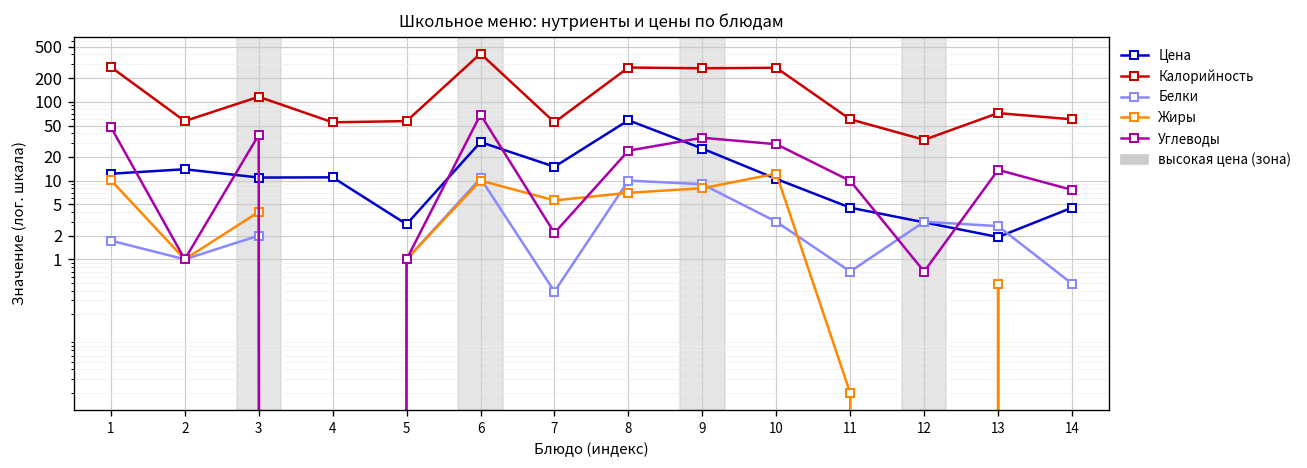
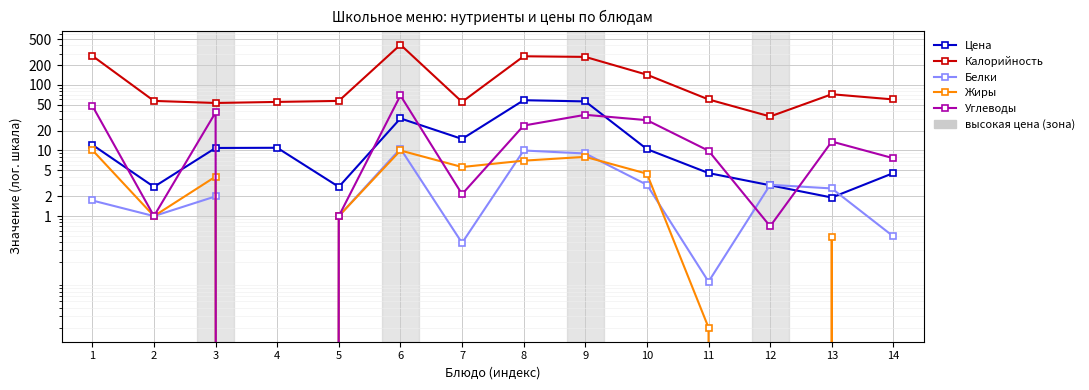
Цена, 2: 14 -> 2.8
Калорийность, 3: 120 -> 50
Цена, 9: 26 -> 60
Калорийность, 10: 270 -> 140
Жиры, 10: 12 -> 4
Белки, 11: 0.7 -> 0.1
